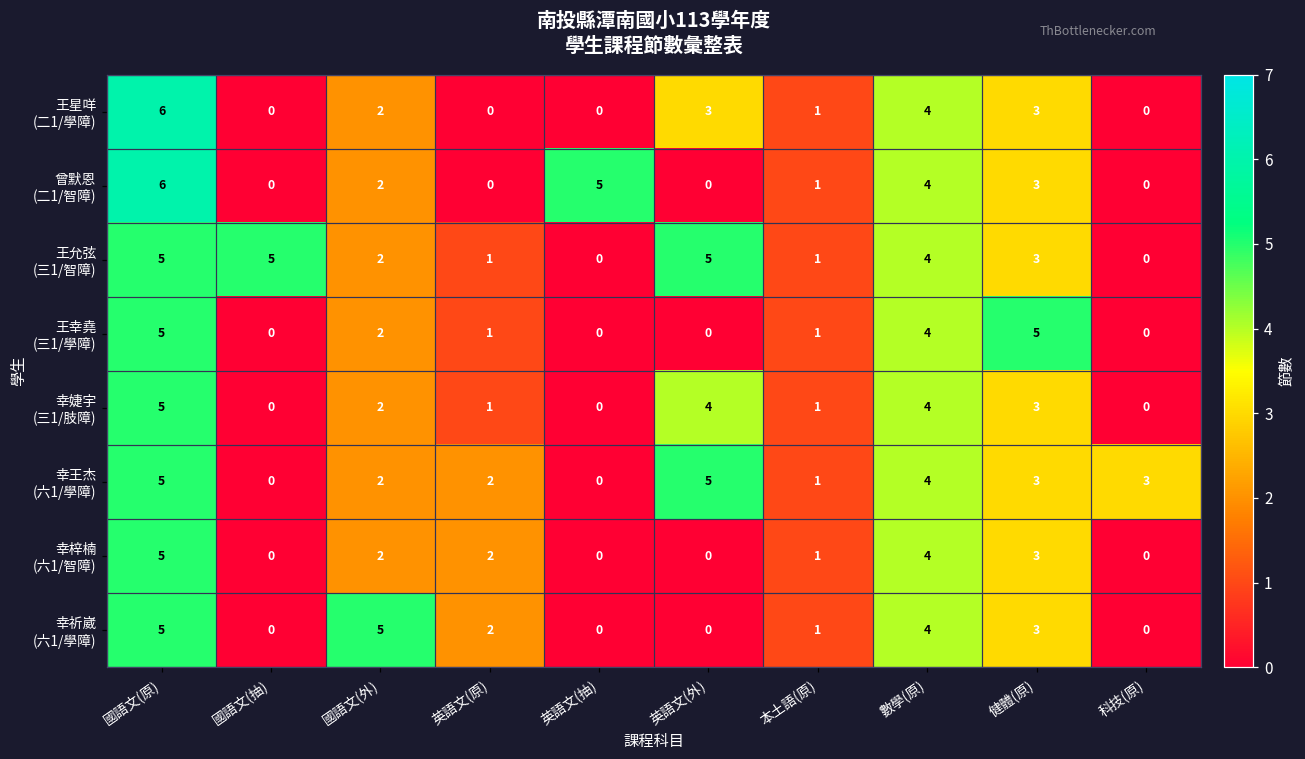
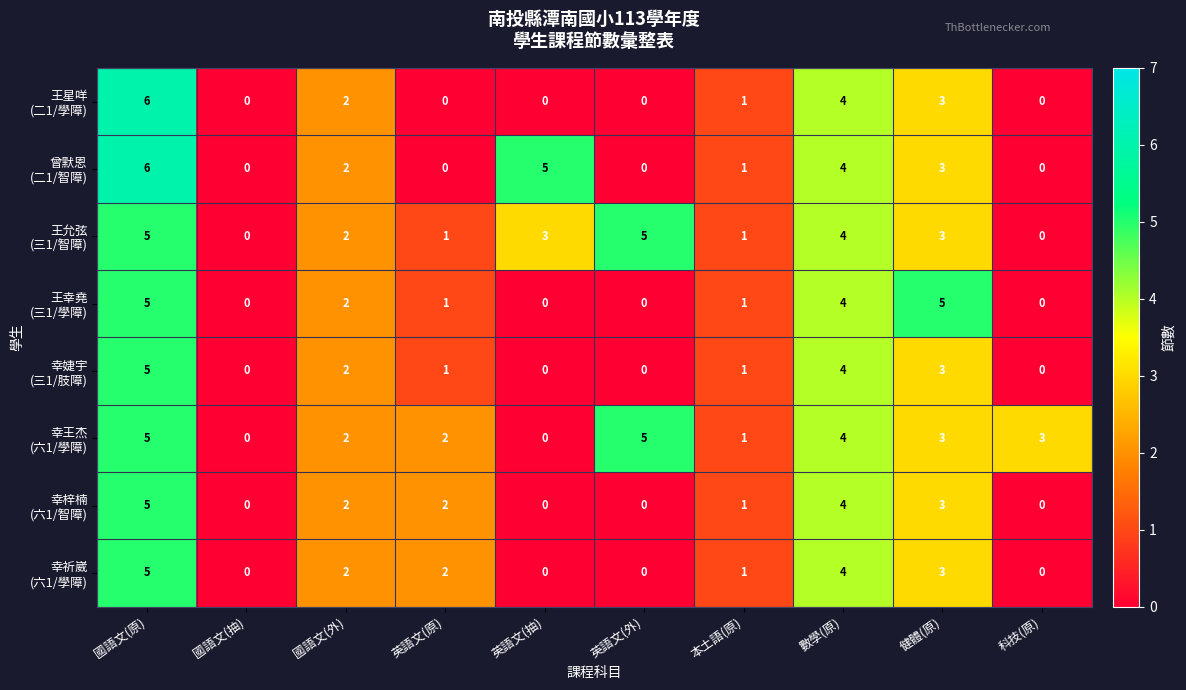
王星咩 (二1/學障), 英語文(外): 3 -> 0
王允弦 (三1/智障), 國語文(抽): 5 -> 0
王允弦 (三1/智障), 英語文(抽): 0 -> 3
幸婕宇 (三1/肢障), 英語文(外): 4 -> 0
幸祈崴 (六1/學障), 國語文(外): 5 -> 2
